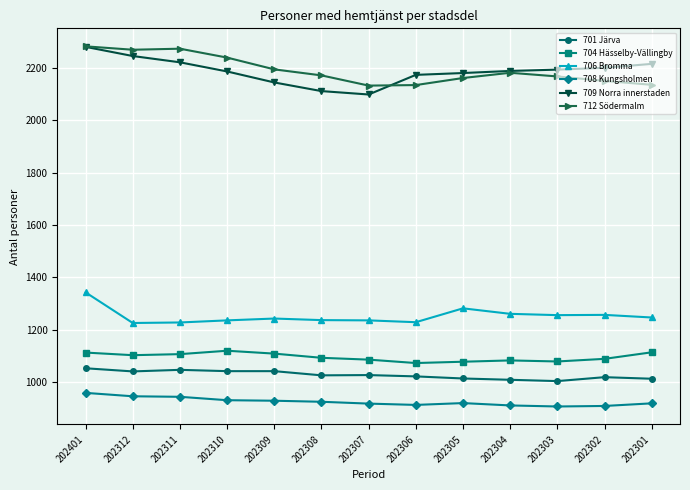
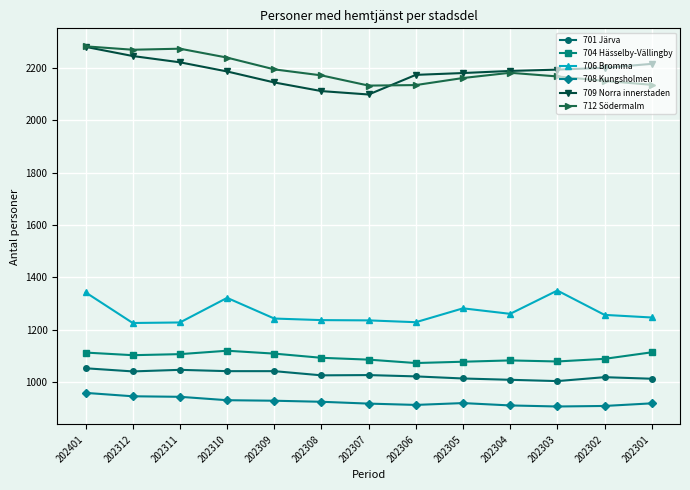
706 Bromma, 202310: 1240 -> 1320
706 Bromma, 202303: 1260 -> 1350
